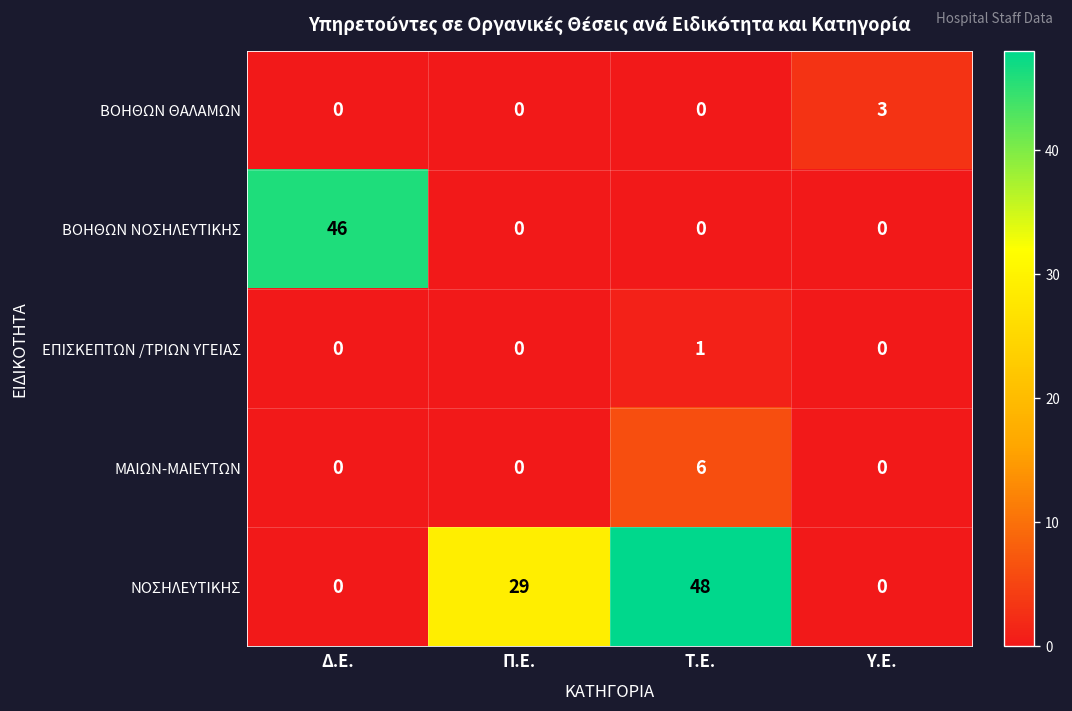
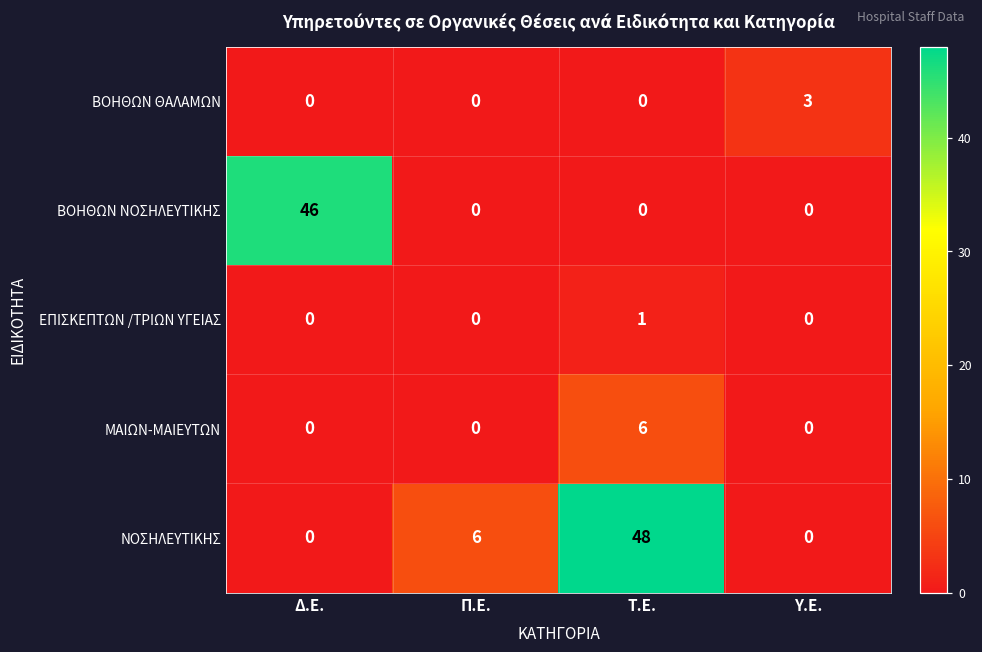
ΝΟΣΗΛΕΥΤΙΚΗΣ, Π.Ε.: 29 -> 6
